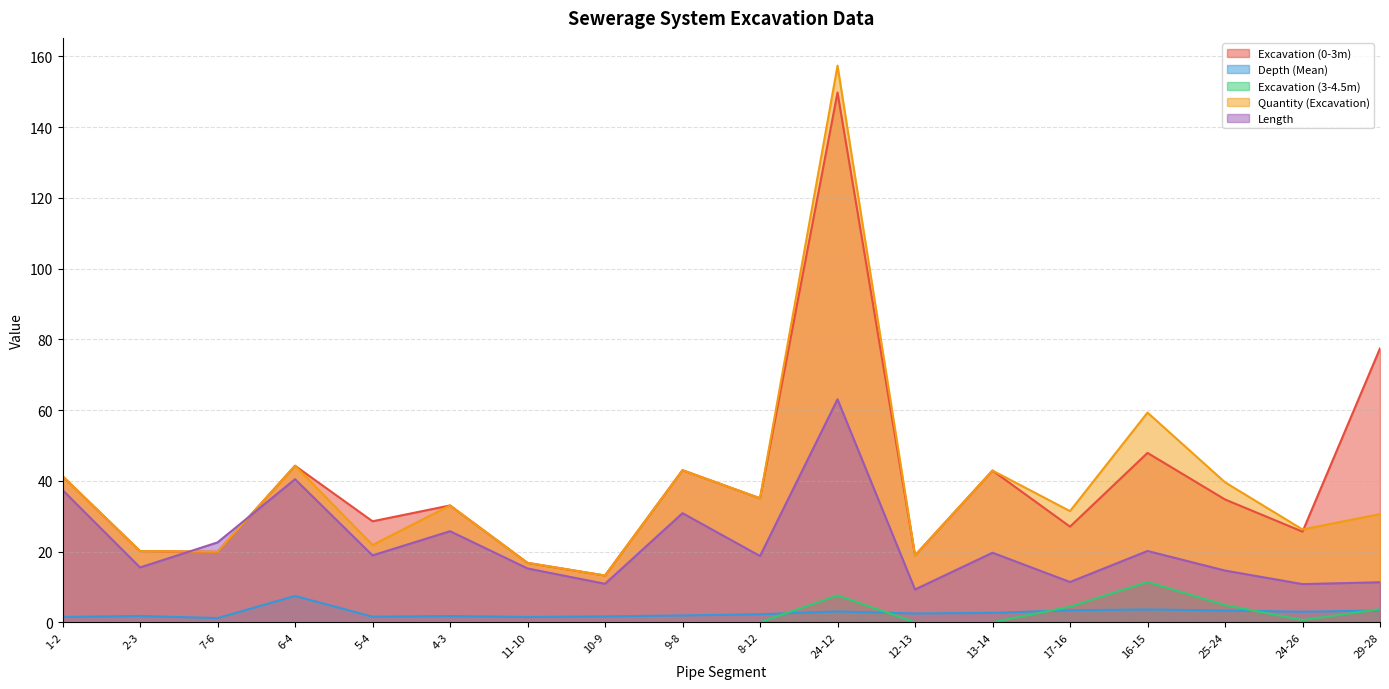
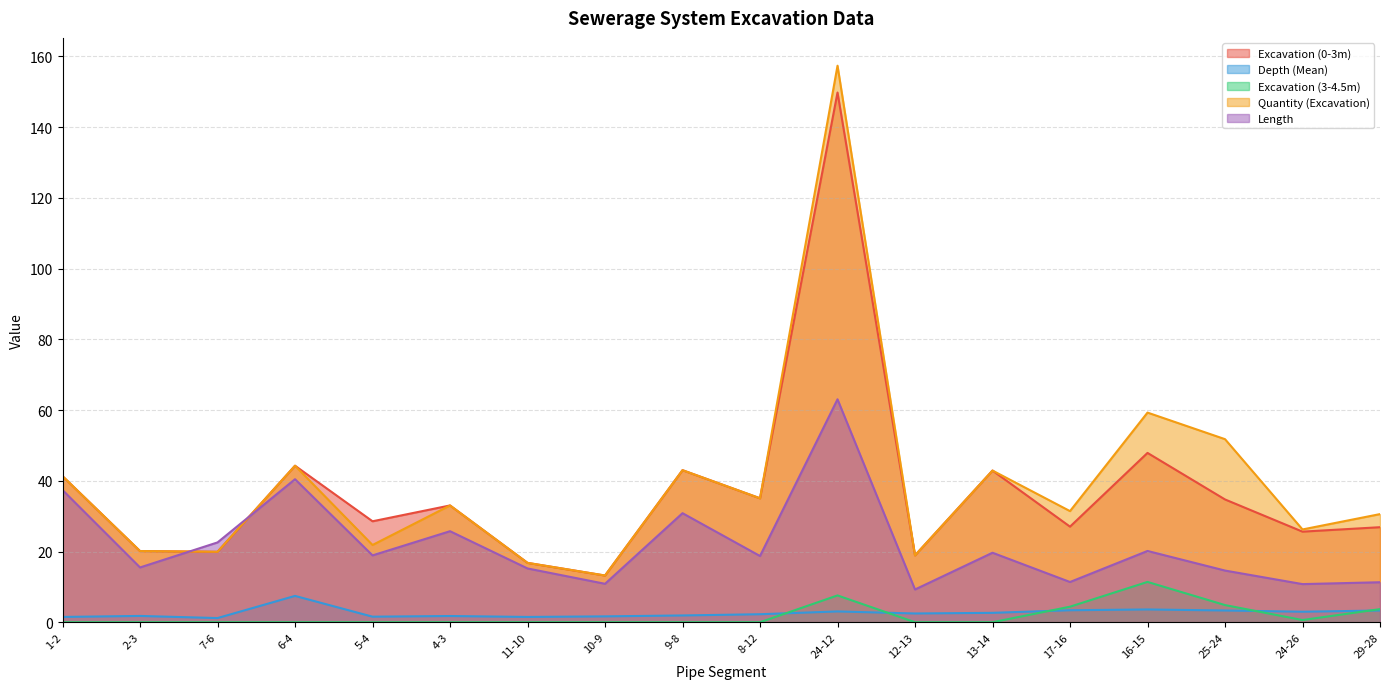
Quantity (Excavation), 25-24: 40 -> 52
Excavation (0-3m), 29-28: 77 -> 27
